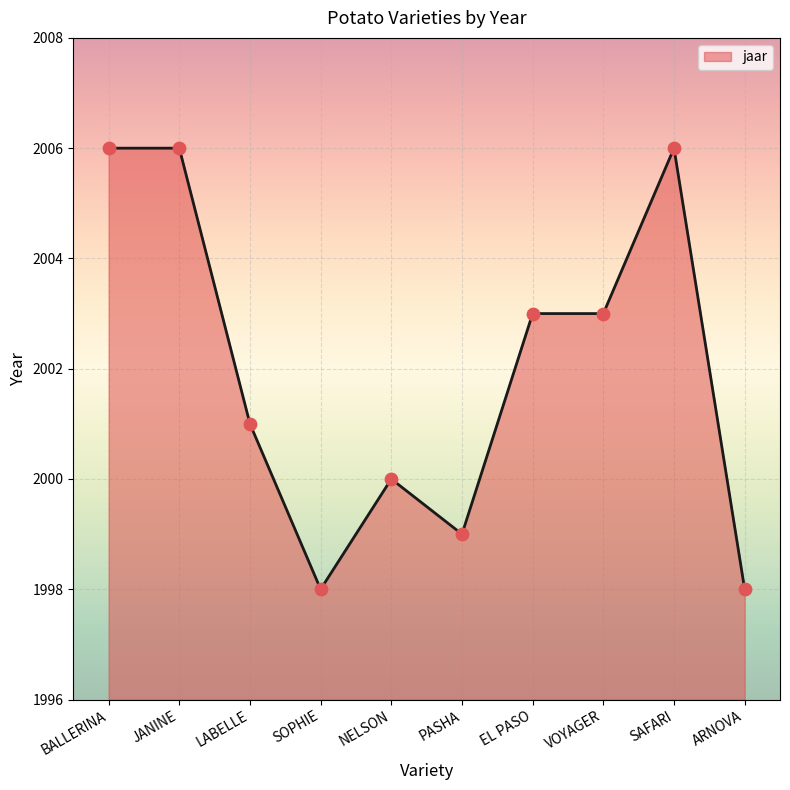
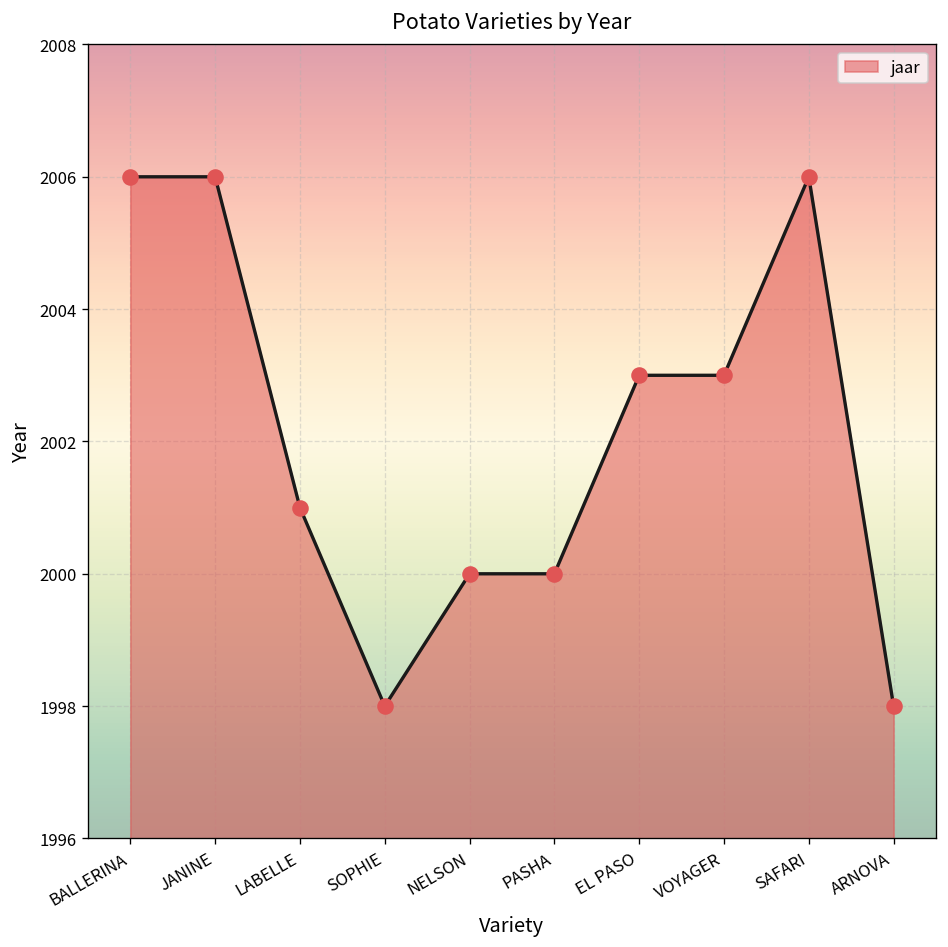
PASHA: 1999 -> 2000
